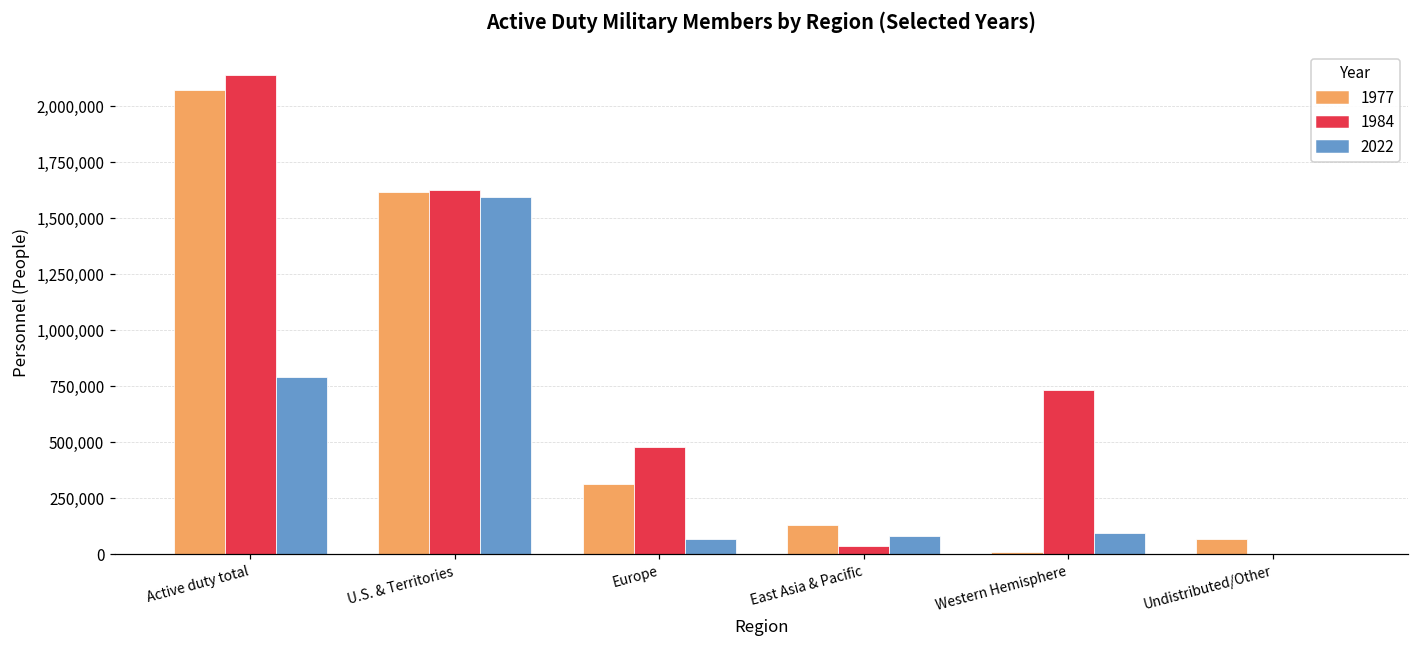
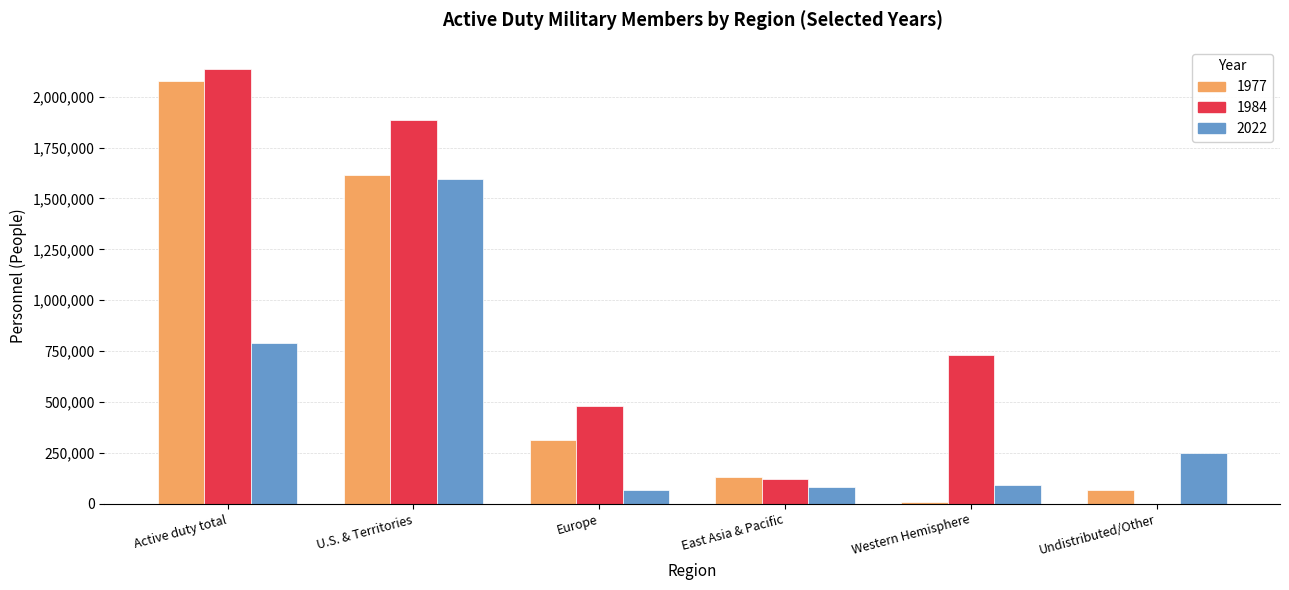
1984, U.S. & Territories: 1,630,000 -> 1,890,000
1984, East Asia & Pacific: 30,000 -> 120,000
2022, Undistributed/Other: 0 -> 250,000
